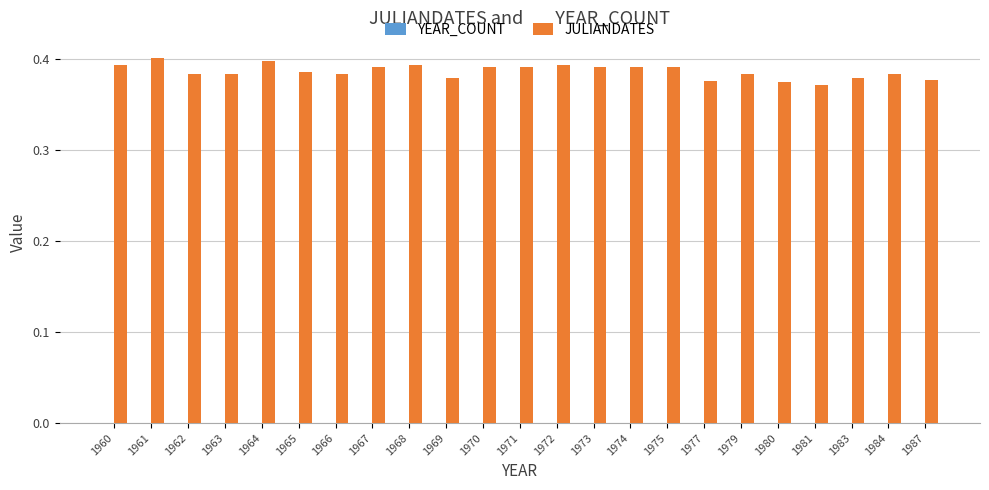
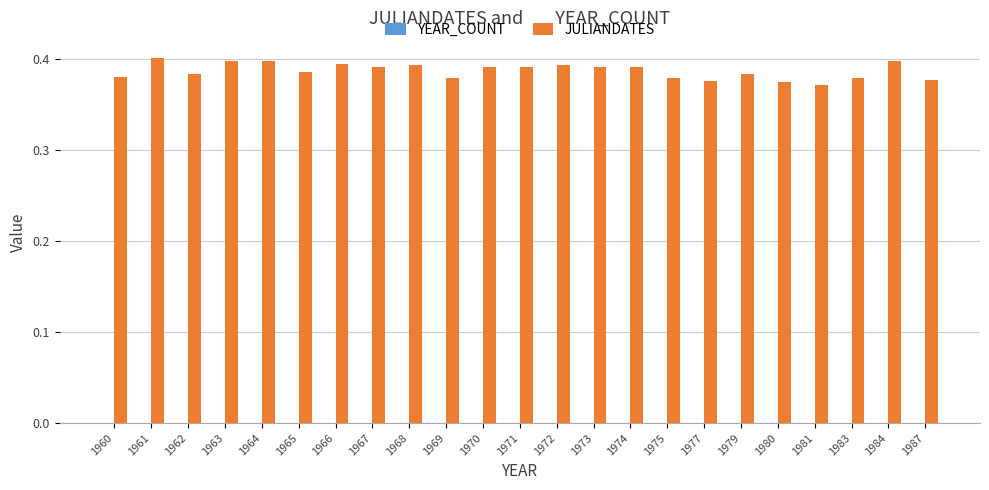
JULIANDATES, 1960: 0.39 -> 0.38
JULIANDATES, 1963: 0.38 -> 0.40
JULIANDATES, 1966: 0.38 -> 0.39
JULIANDATES, 1975: 0.39 -> 0.38
JULIANDATES, 1984: 0.38 -> 0.40
